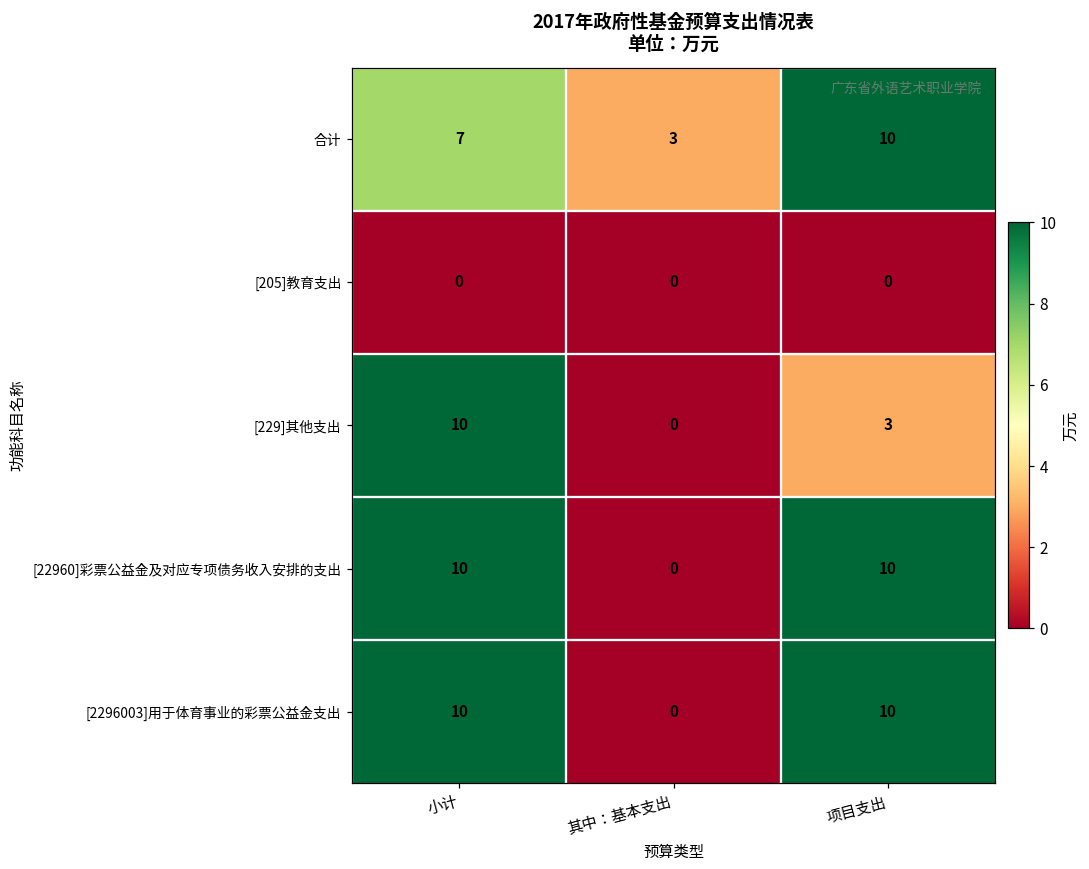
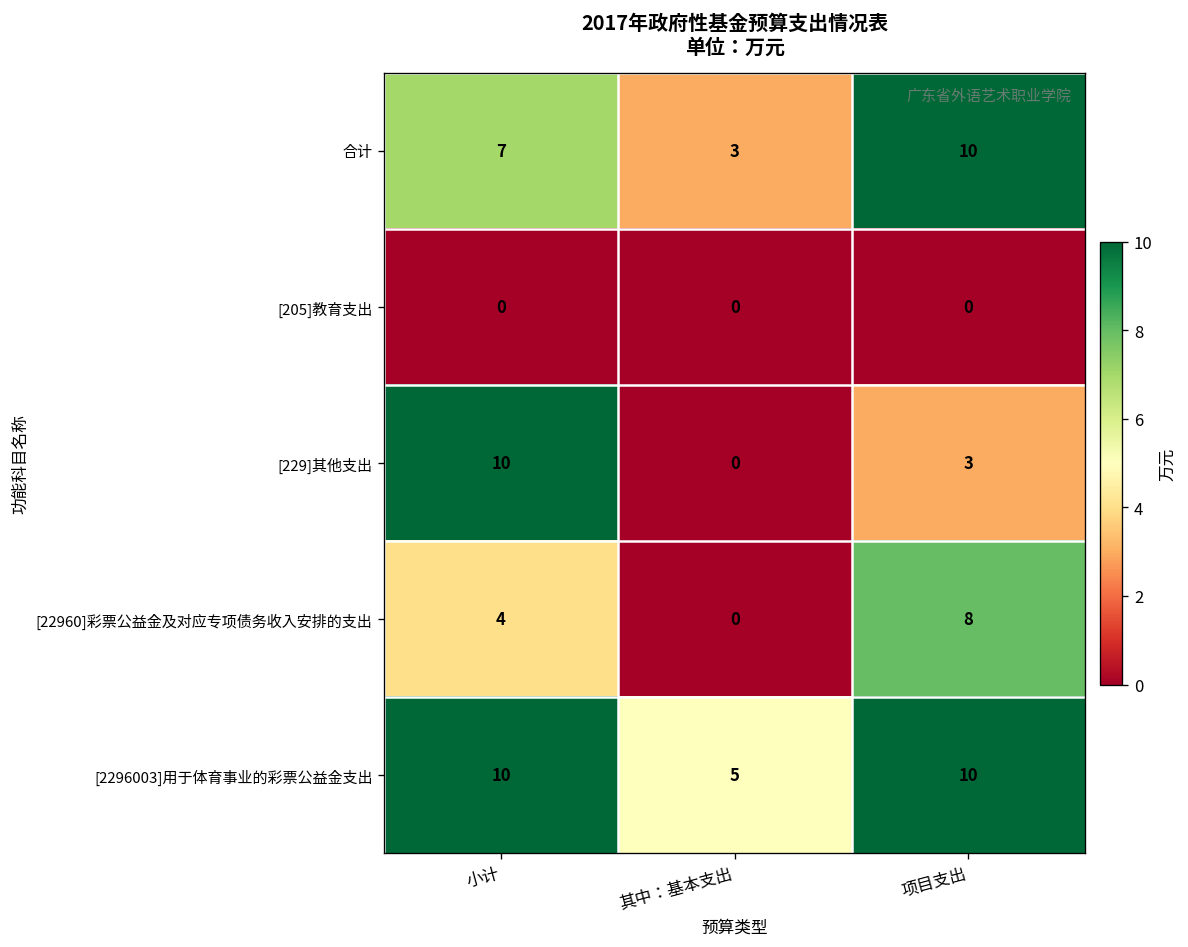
[22960]彩票公益金及对应专项债务收入安排的支出, 小计: 10 -> 4
[22960]彩票公益金及对应专项债务收入安排的支出, 项目支出: 10 -> 8
[2296003]用于体育事业的彩票公益金支出, 其中：基本支出: 0 -> 5
